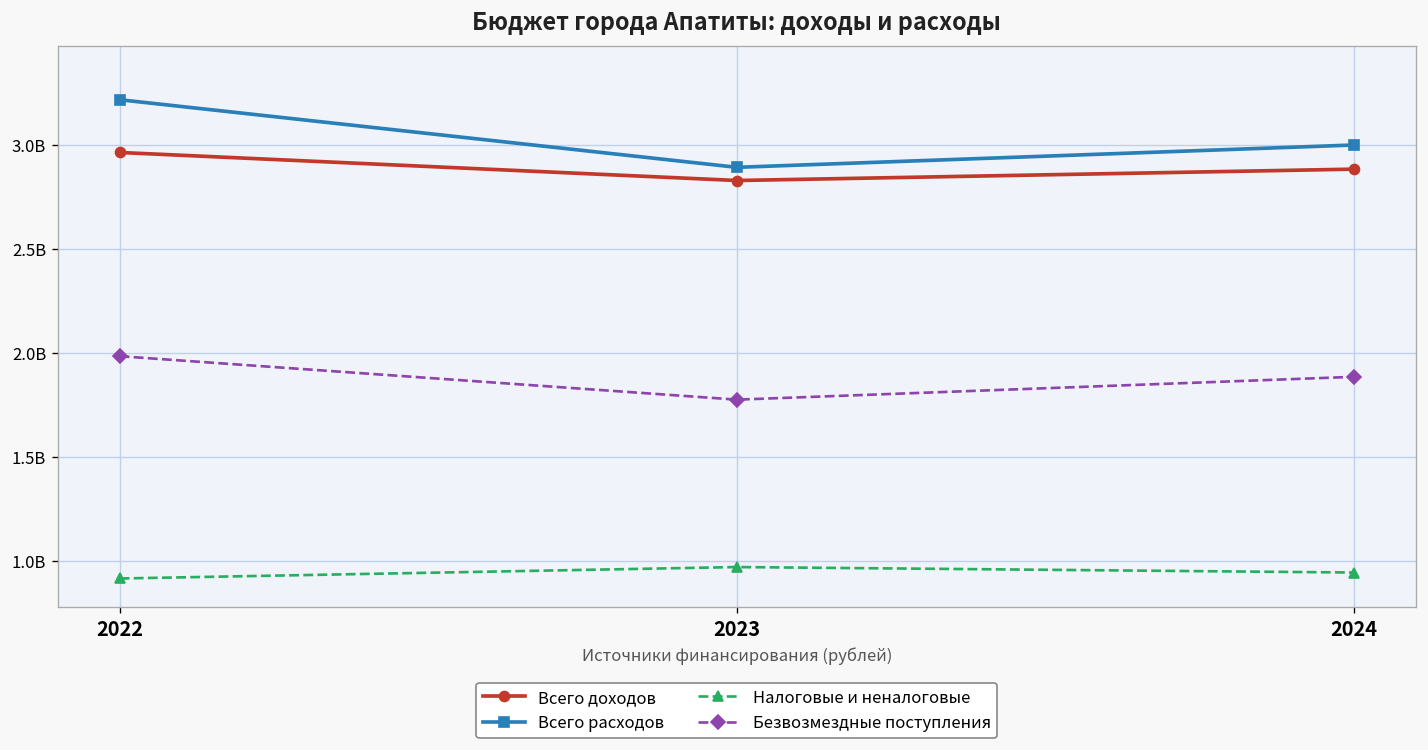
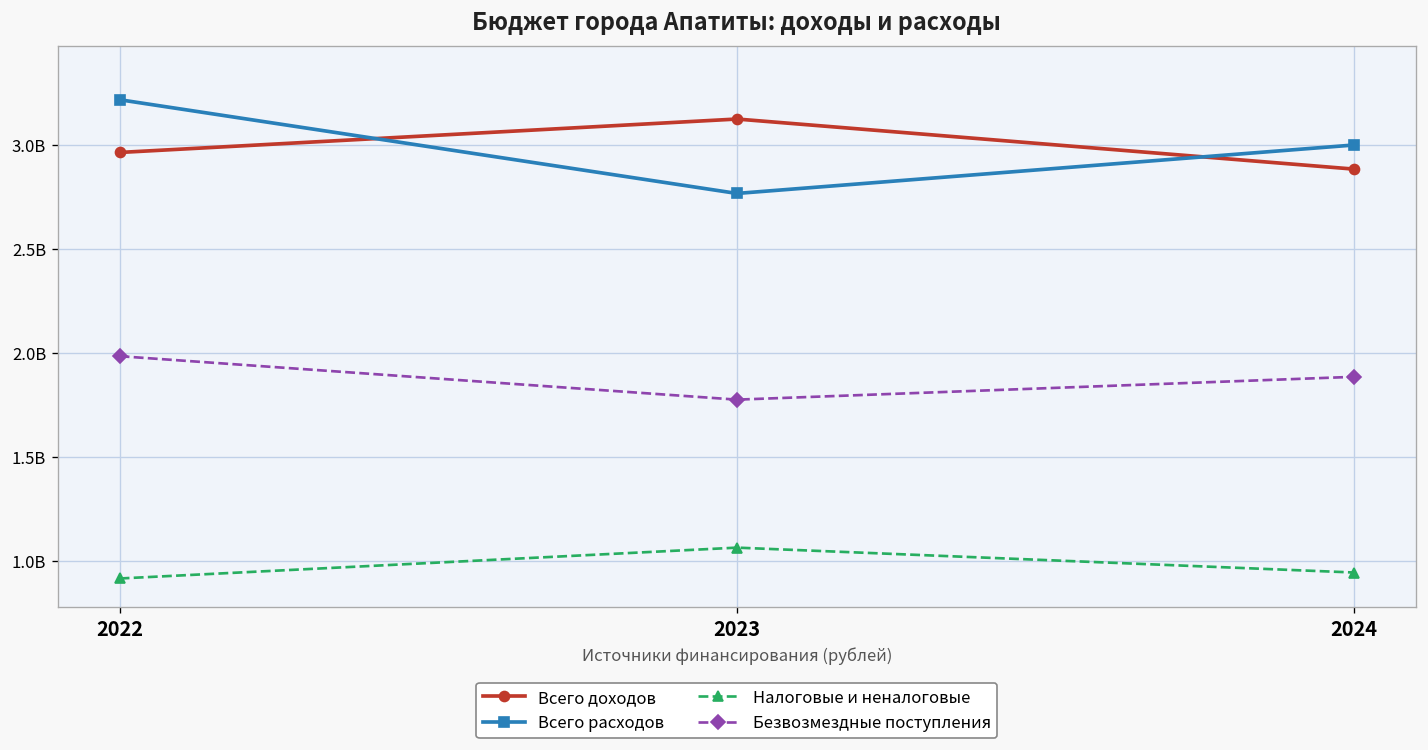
Всего доходов, 2023: 2830000000 -> 3120000000
Всего расходов, 2023: 2890000000 -> 2770000000
Налоговые и неналоговые, 2023: 970000000 -> 1060000000
